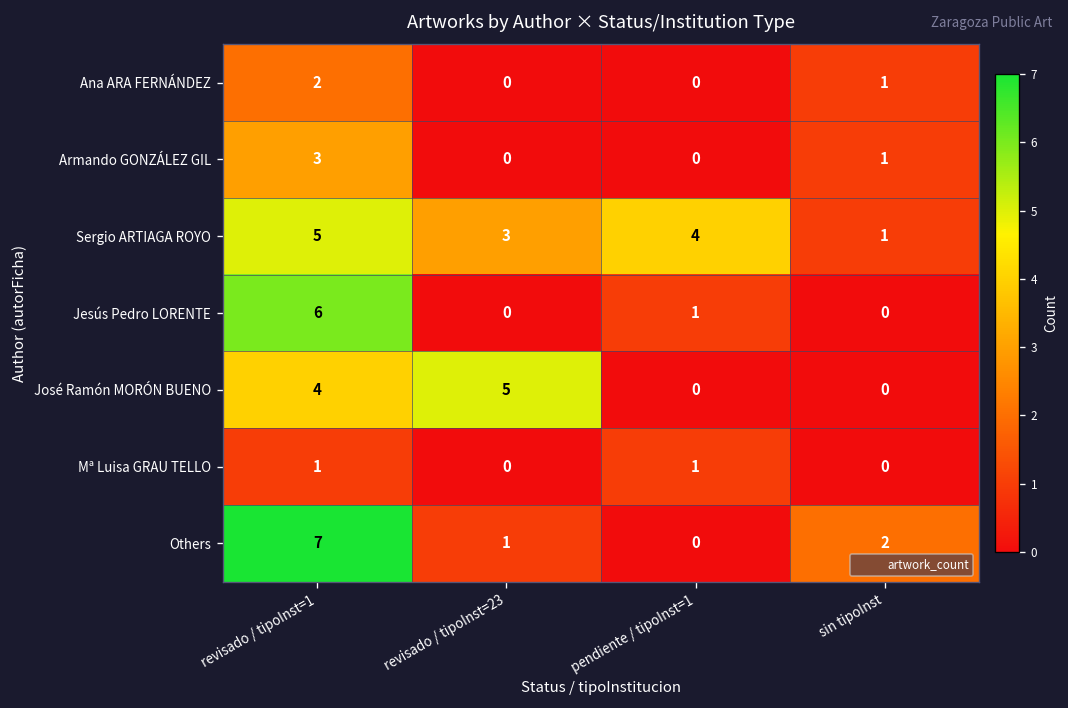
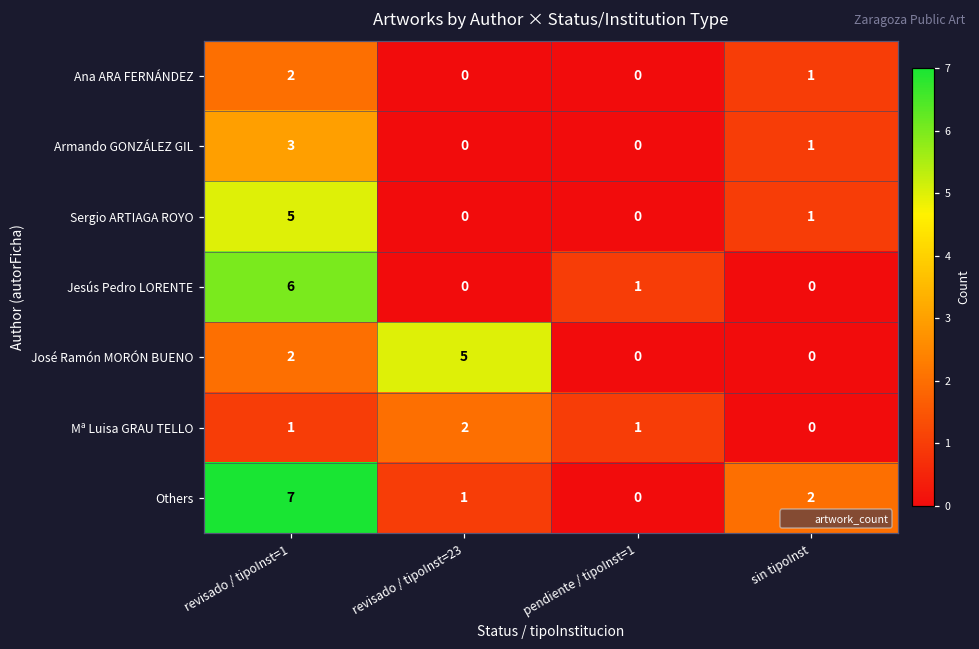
Sergio ARTIAGA ROYO, revisado / tipoInst=23: 3 -> 0
Sergio ARTIAGA ROYO, pendiente / tipoInst=1: 4 -> 0
José Ramón MORÓN BUENO, revisado / tipoInst=1: 4 -> 2
Mª Luisa GRAU TELLO, revisado / tipoInst=23: 0 -> 2
